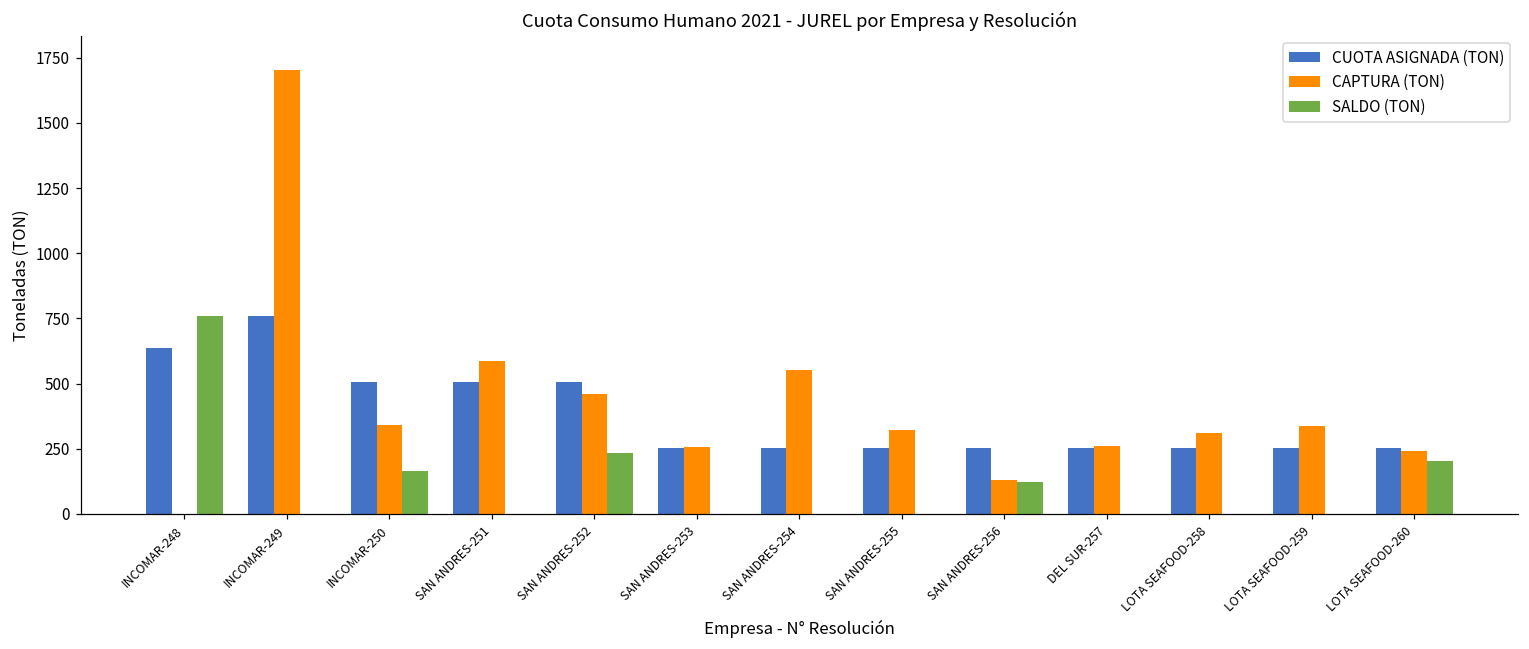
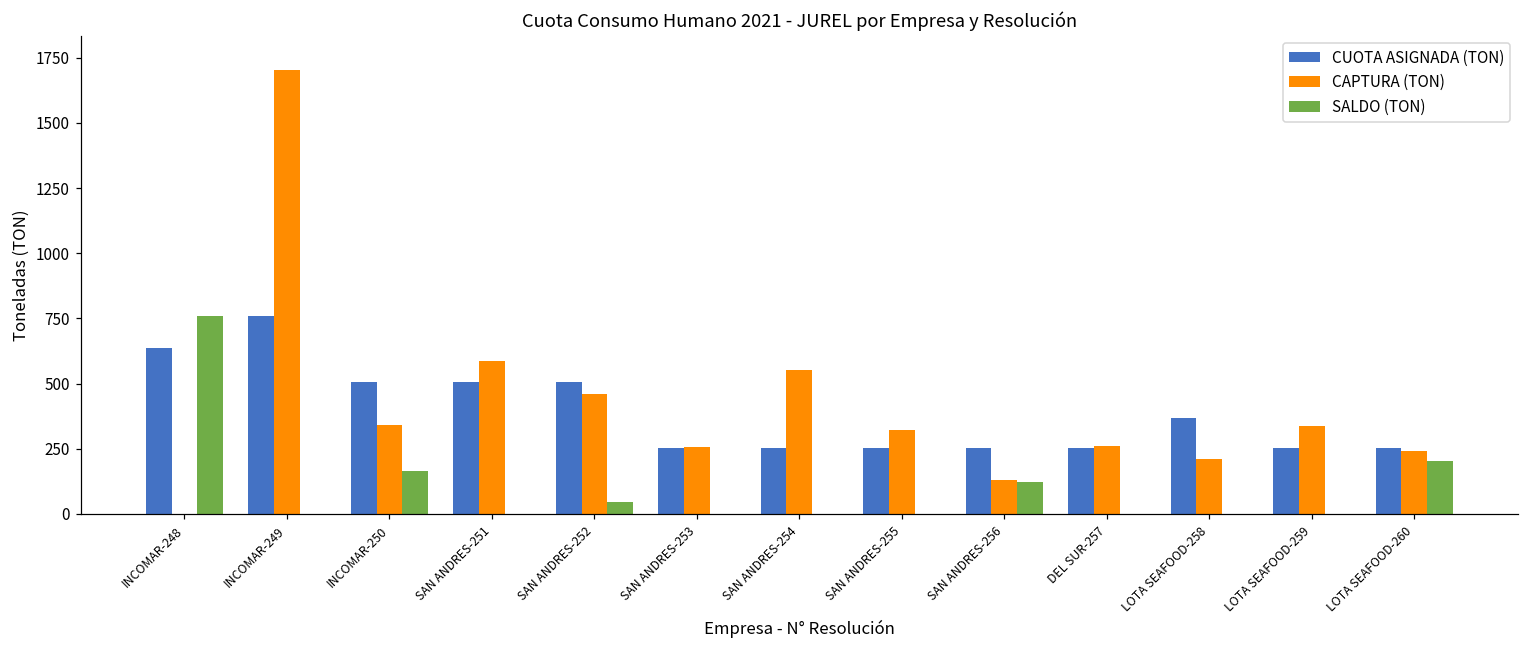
SALDO (TON), SAN ANDRES-252: 230 -> 40
CUOTA ASIGNADA (TON), LOTA SEAFOOD-258: 250 -> 370
CAPTURA (TON), LOTA SEAFOOD-258: 310 -> 210
